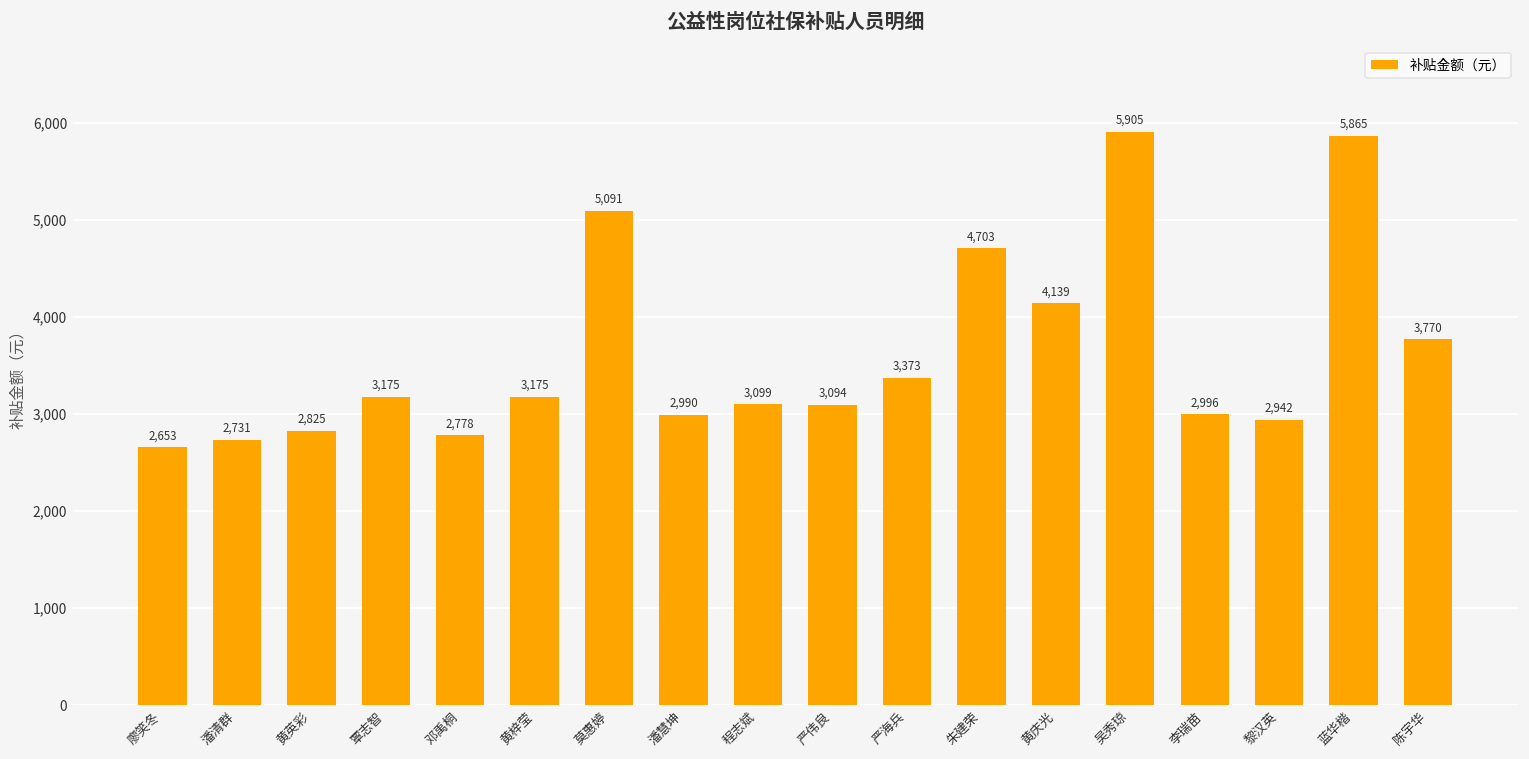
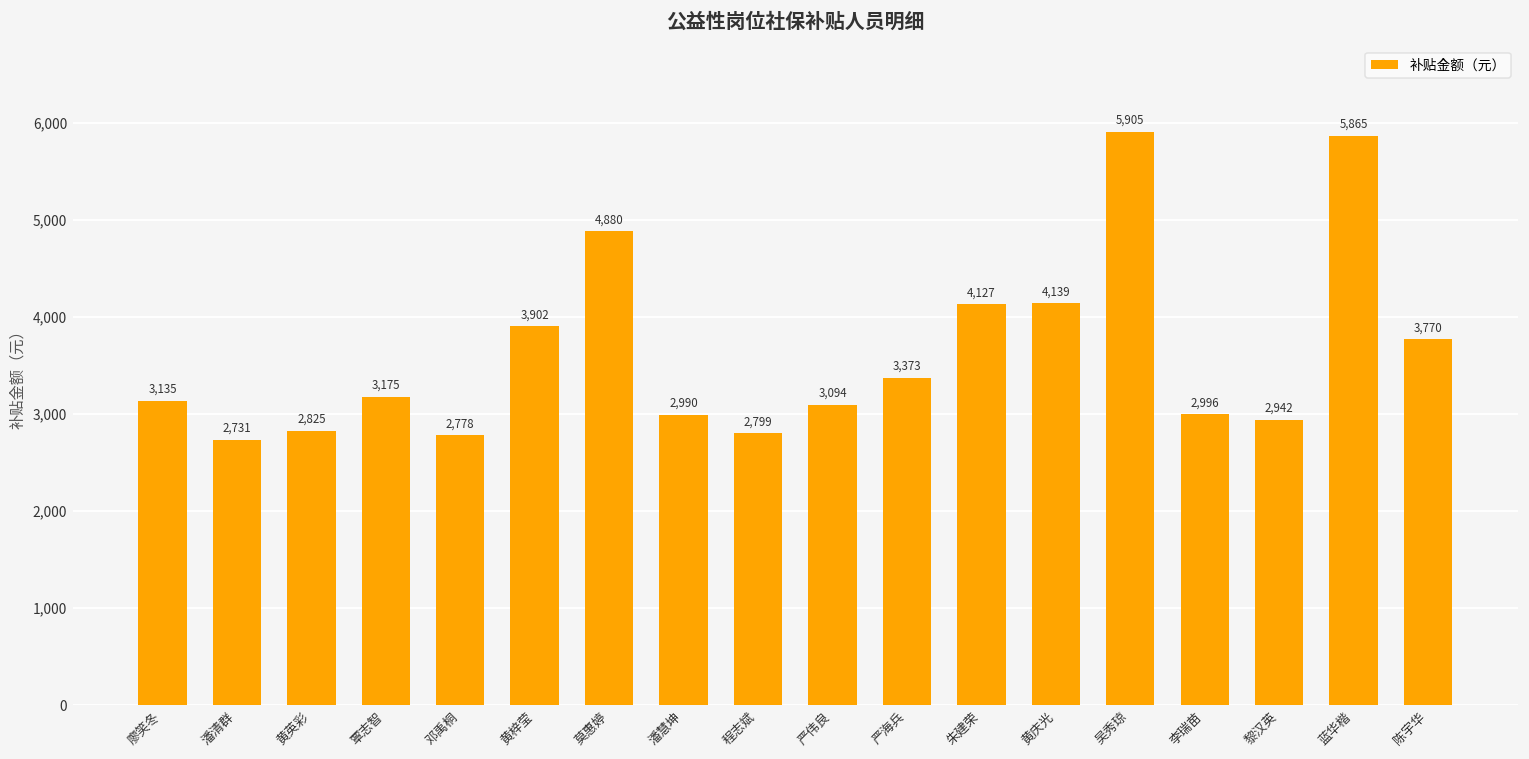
廖笑冬: 2,653 -> 3,135
黄梓莹: 3,175 -> 3,902
莫惠婷: 5,091 -> 4,880
程志斌: 3,099 -> 2,799
朱建荣: 4,703 -> 4,127
